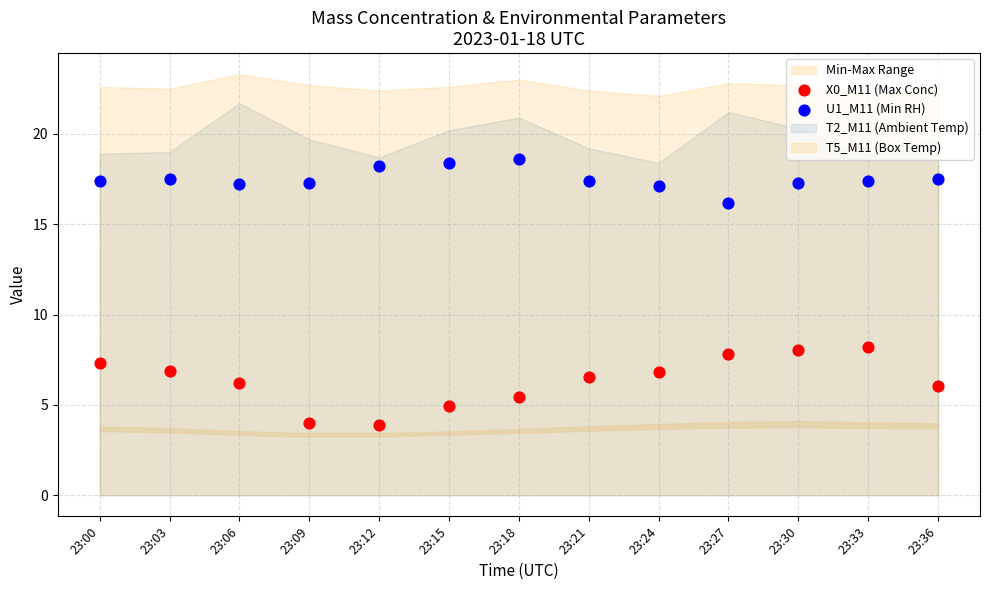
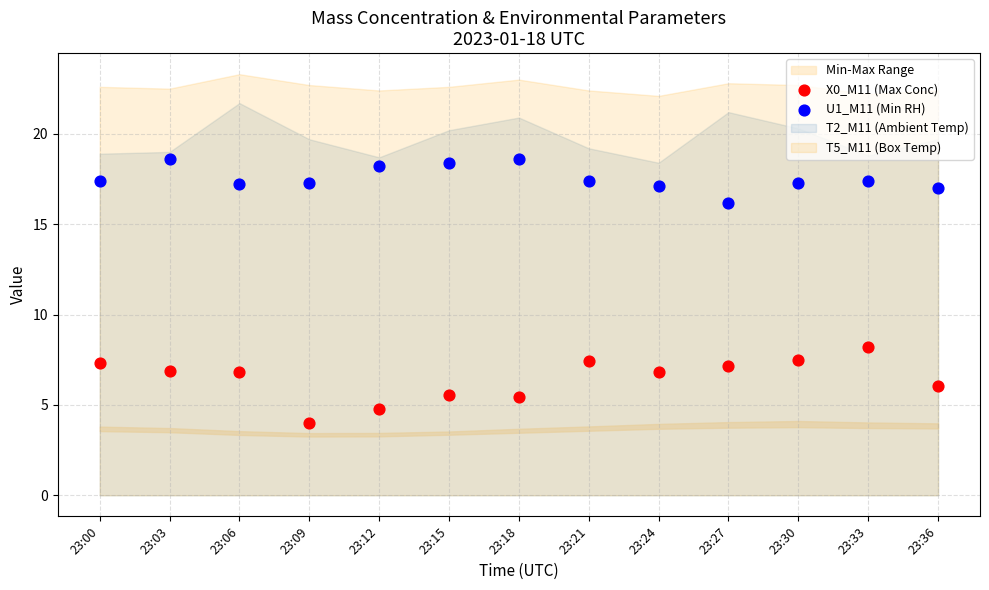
U1_M11 (Min RH), 23:03: 17.5 -> 18.6
X0_M11 (Max Conc), 23:06: 6.2 -> 6.8
X0_M11 (Max Conc), 23:12: 3.9 -> 4.8
X0_M11 (Max Conc), 23:15: 5.0 -> 5.5
X0_M11 (Max Conc), 23:21: 6.5 -> 7.4
X0_M11 (Max Conc), 23:27: 7.8 -> 7.2
X0_M11 (Max Conc), 23:30: 8.1 -> 7.5
U1_M11 (Min RH), 23:36: 17.5 -> 17.0
